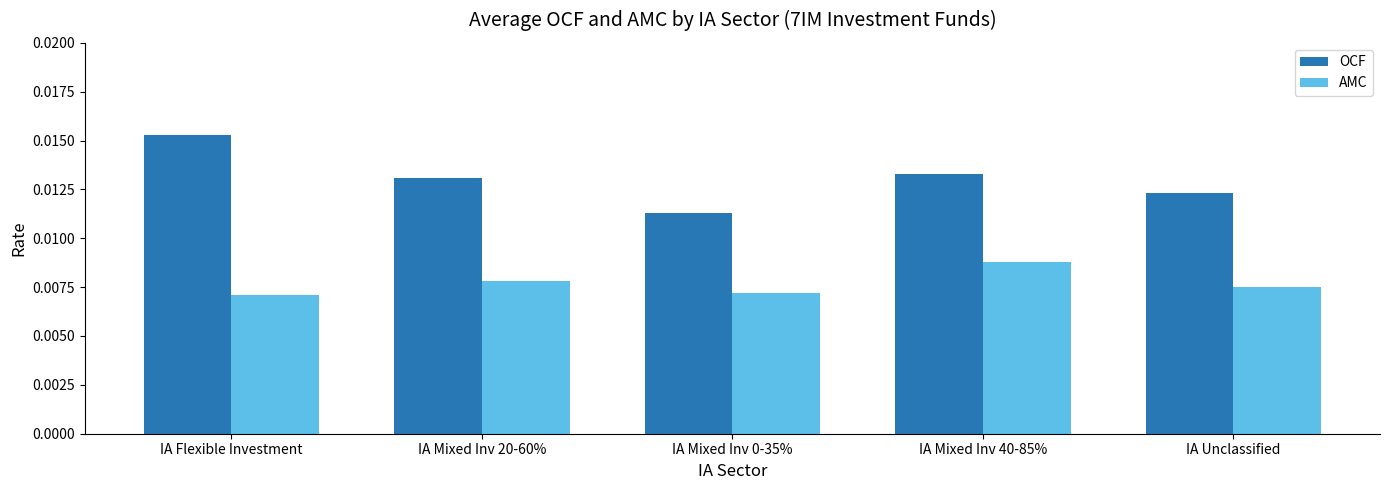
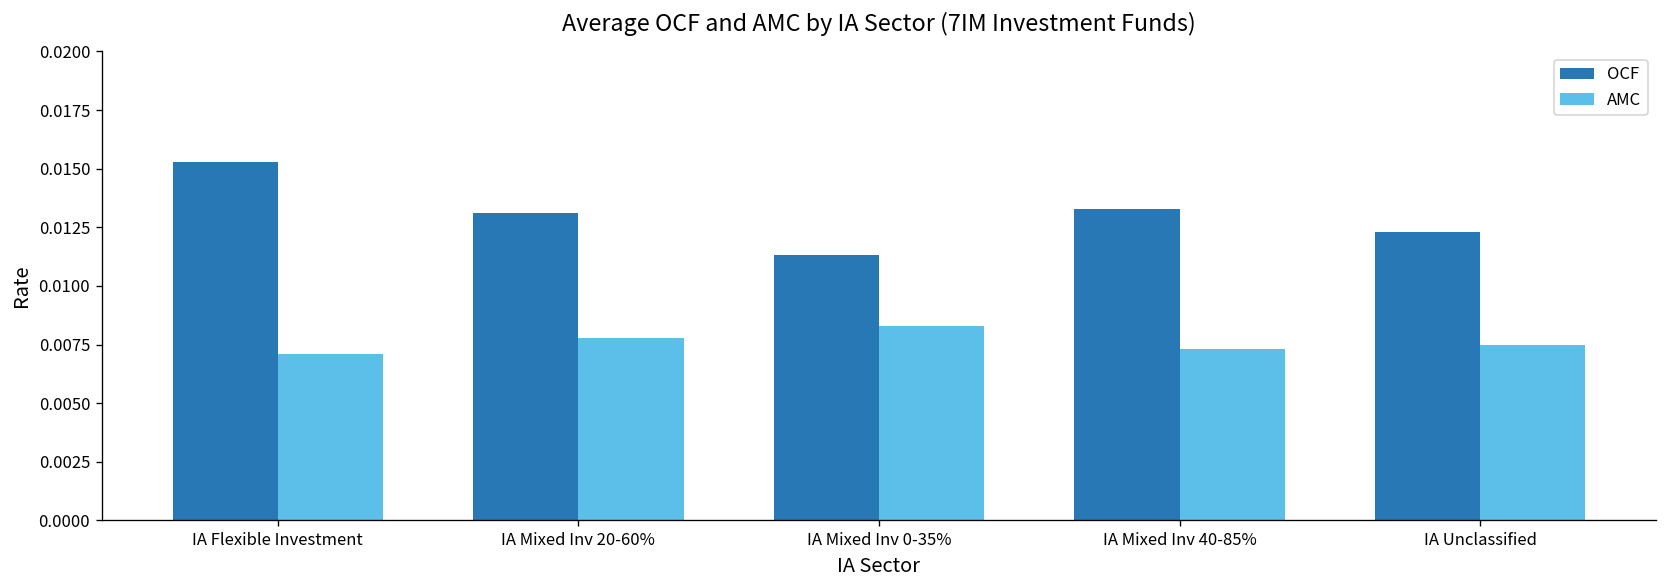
AMC, IA Mixed Inv 0-35%: 0.0072 -> 0.0083
AMC, IA Mixed Inv 40-85%: 0.0088 -> 0.0073
